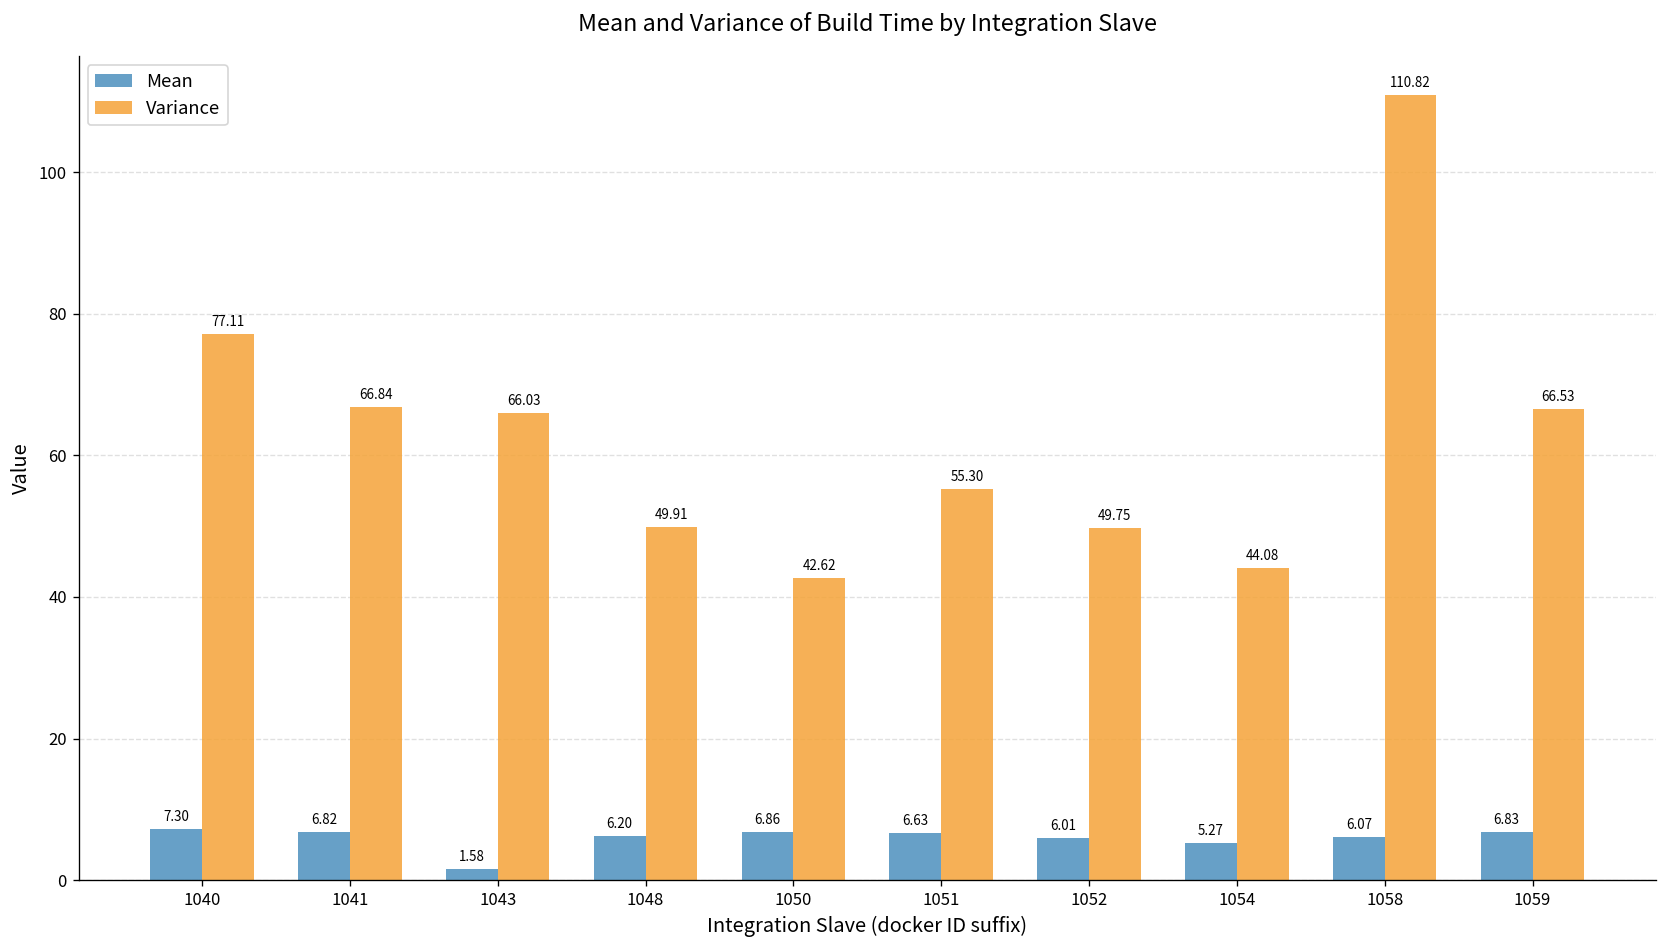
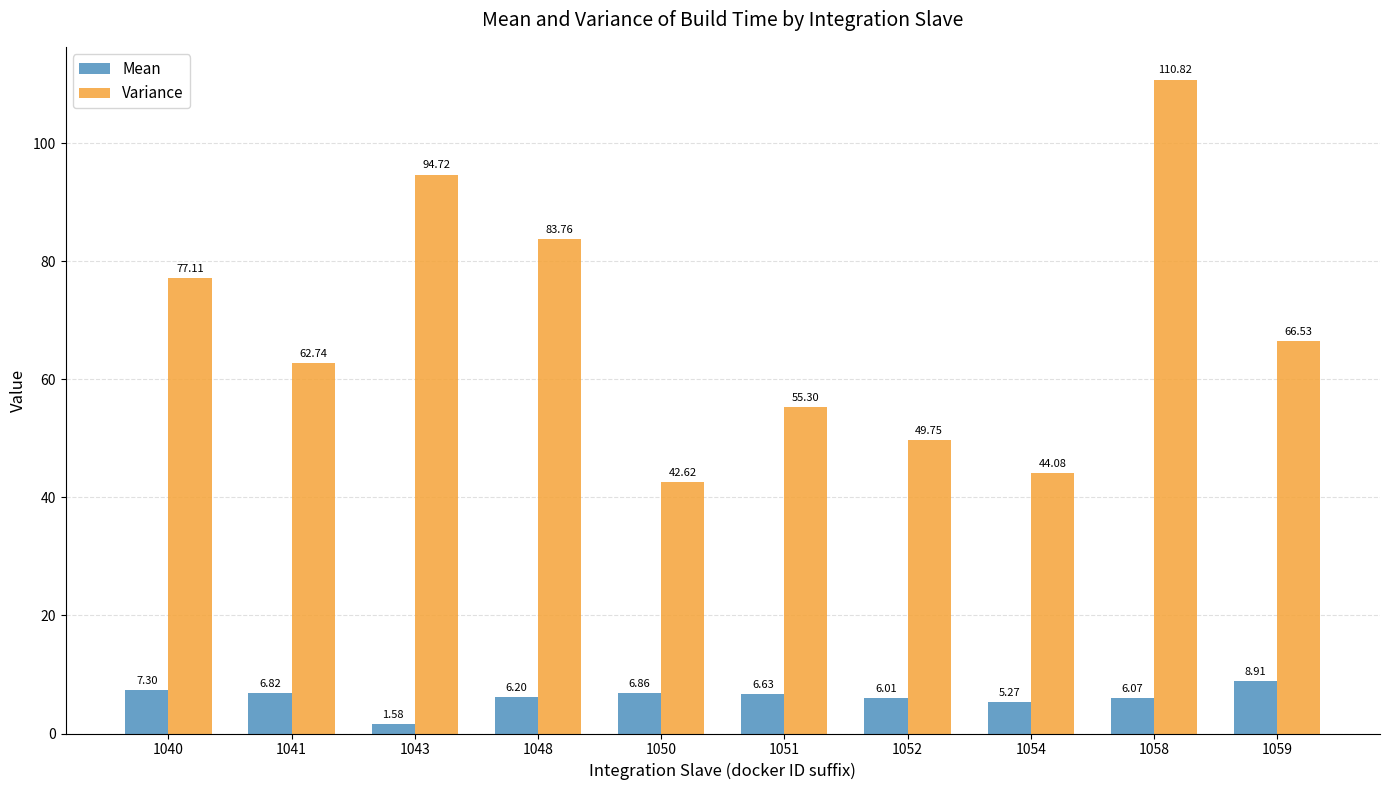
Variance, 1041: 66.84 -> 62.74
Variance, 1043: 66.03 -> 94.72
Variance, 1048: 49.91 -> 83.76
Mean, 1059: 6.83 -> 8.91
